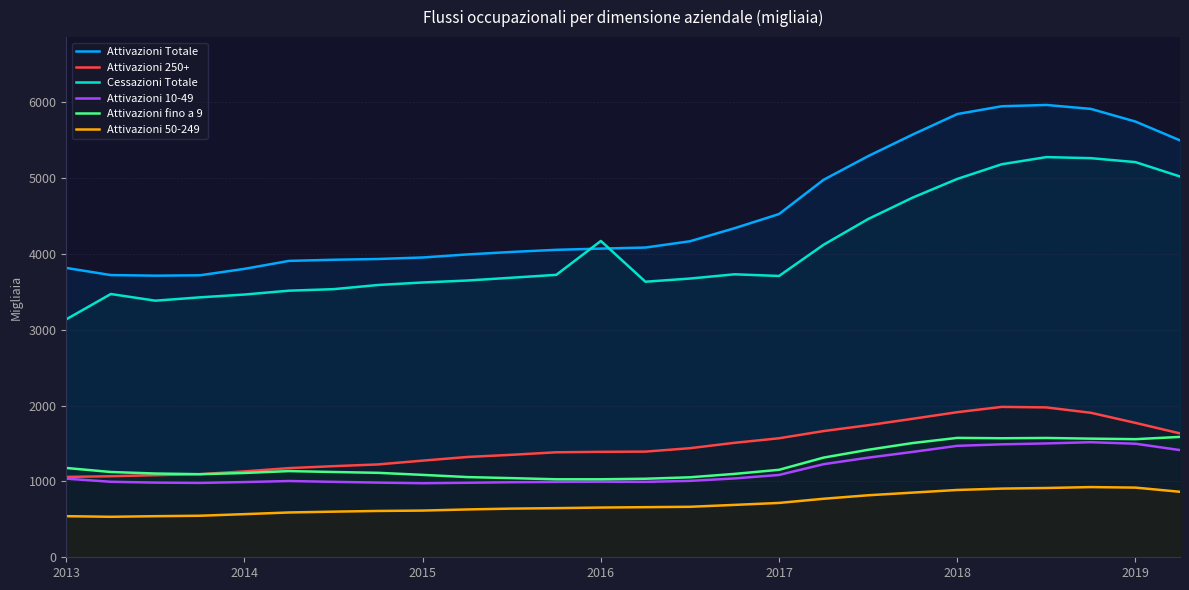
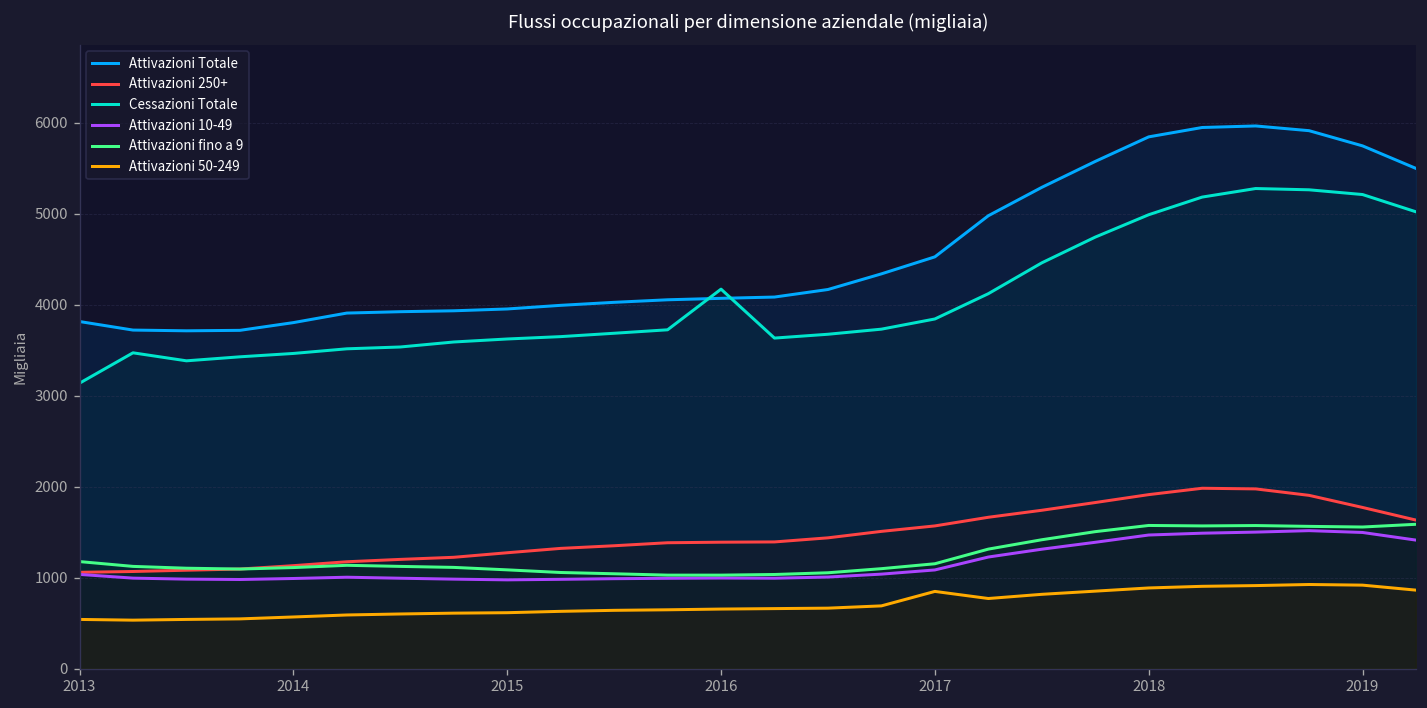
Cessazioni Totale, 2017: 3700 -> 3800
Attivazioni 50-249, 2017: 700 -> 900
